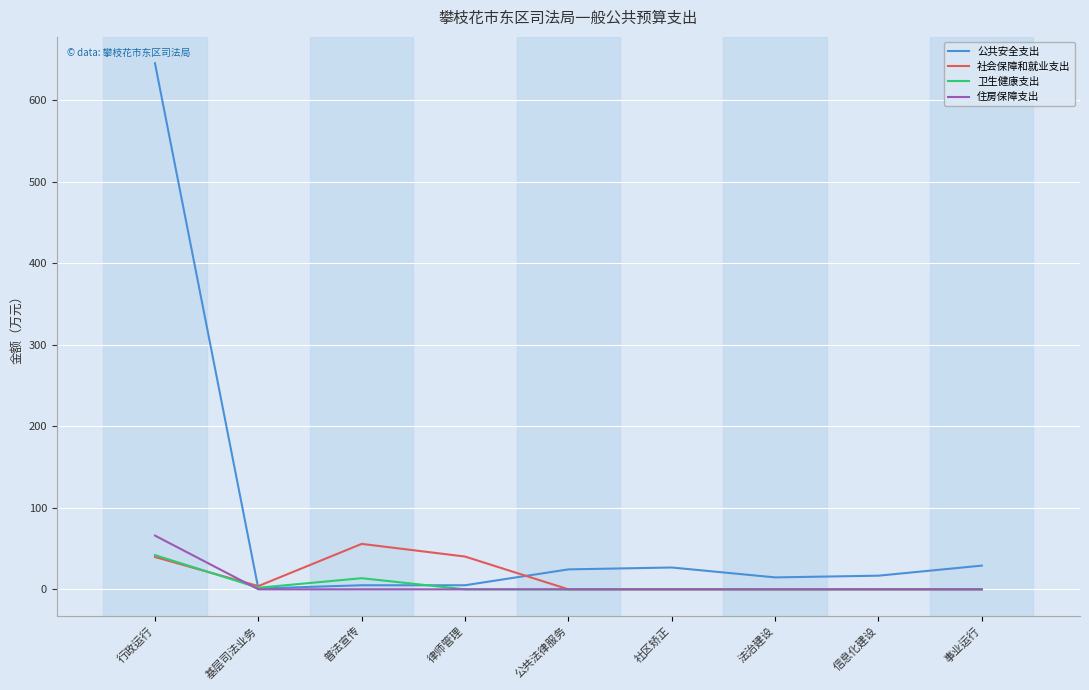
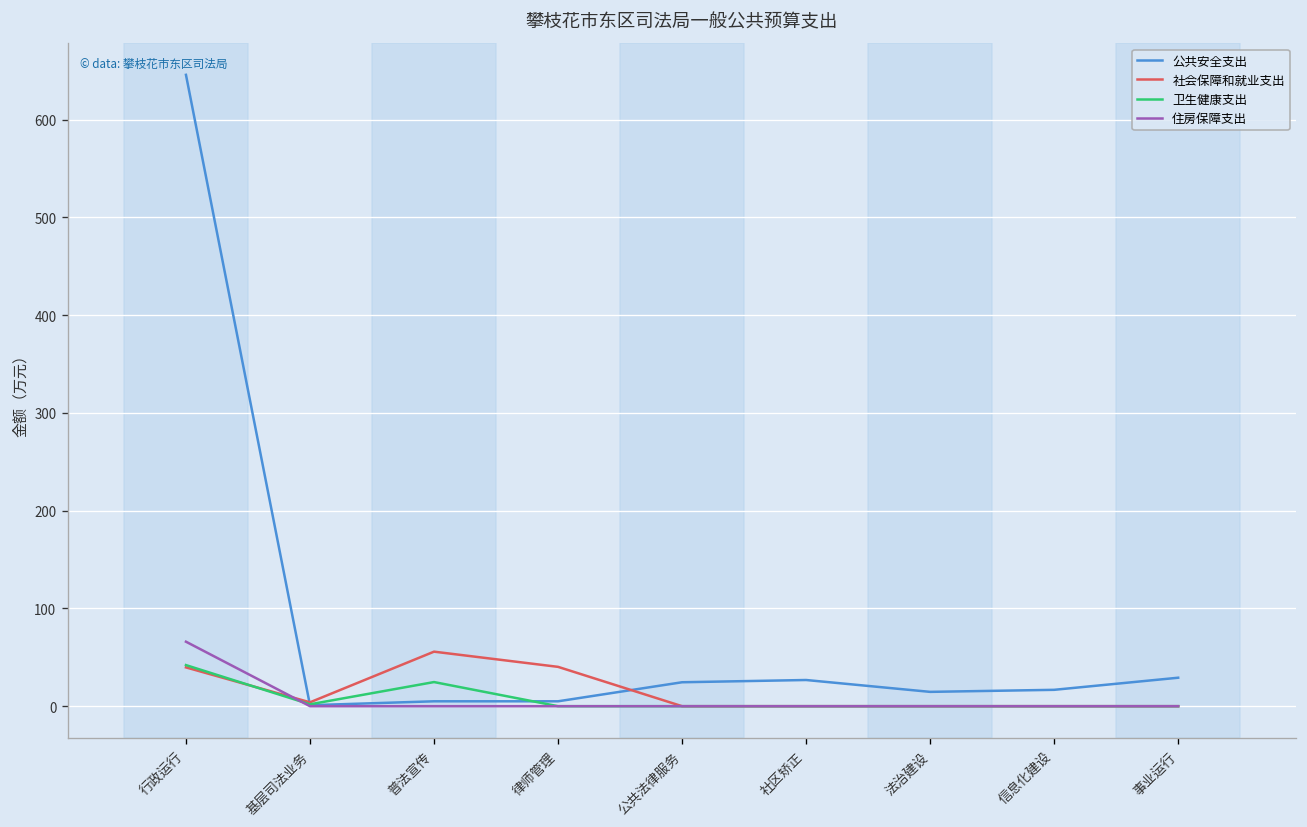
卫生健康支出, 普法宣传: 10 -> 20
